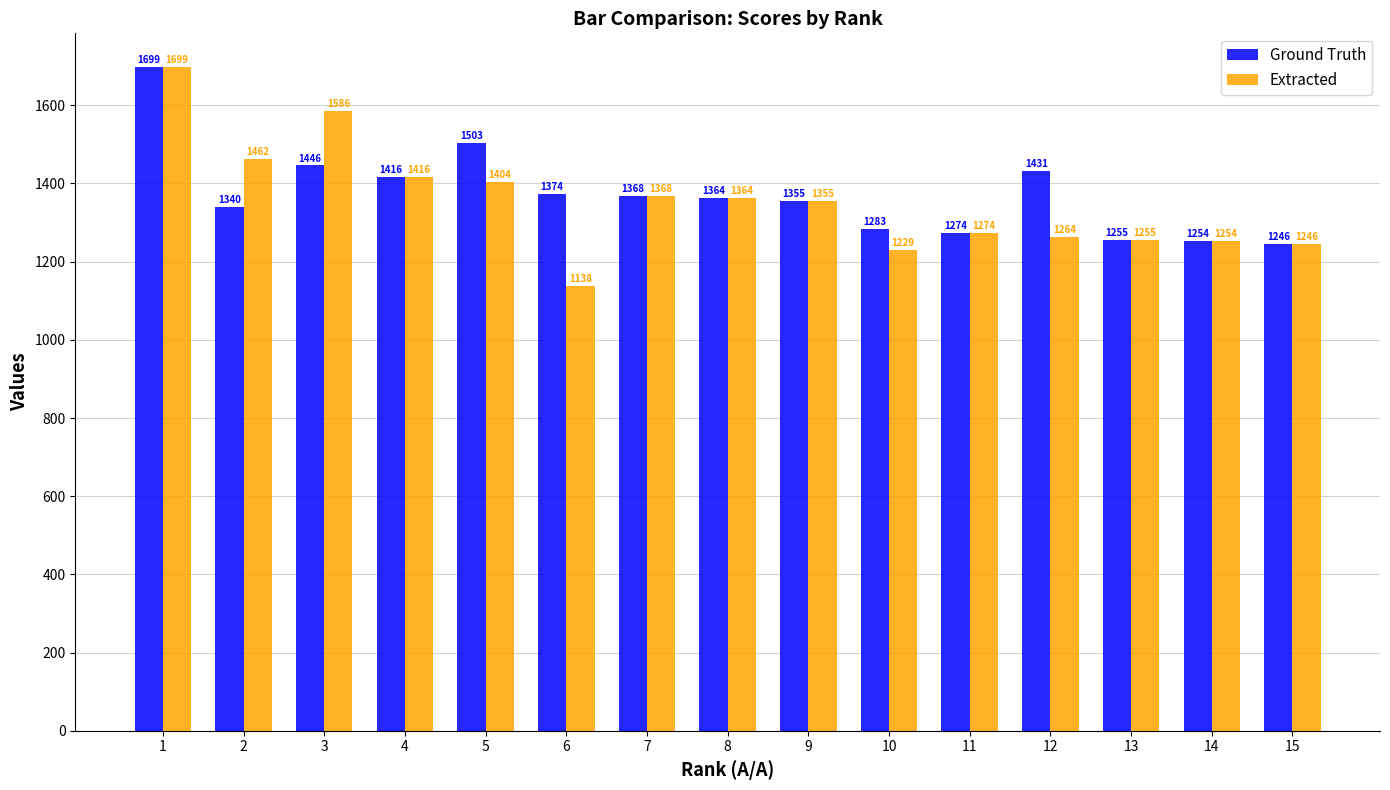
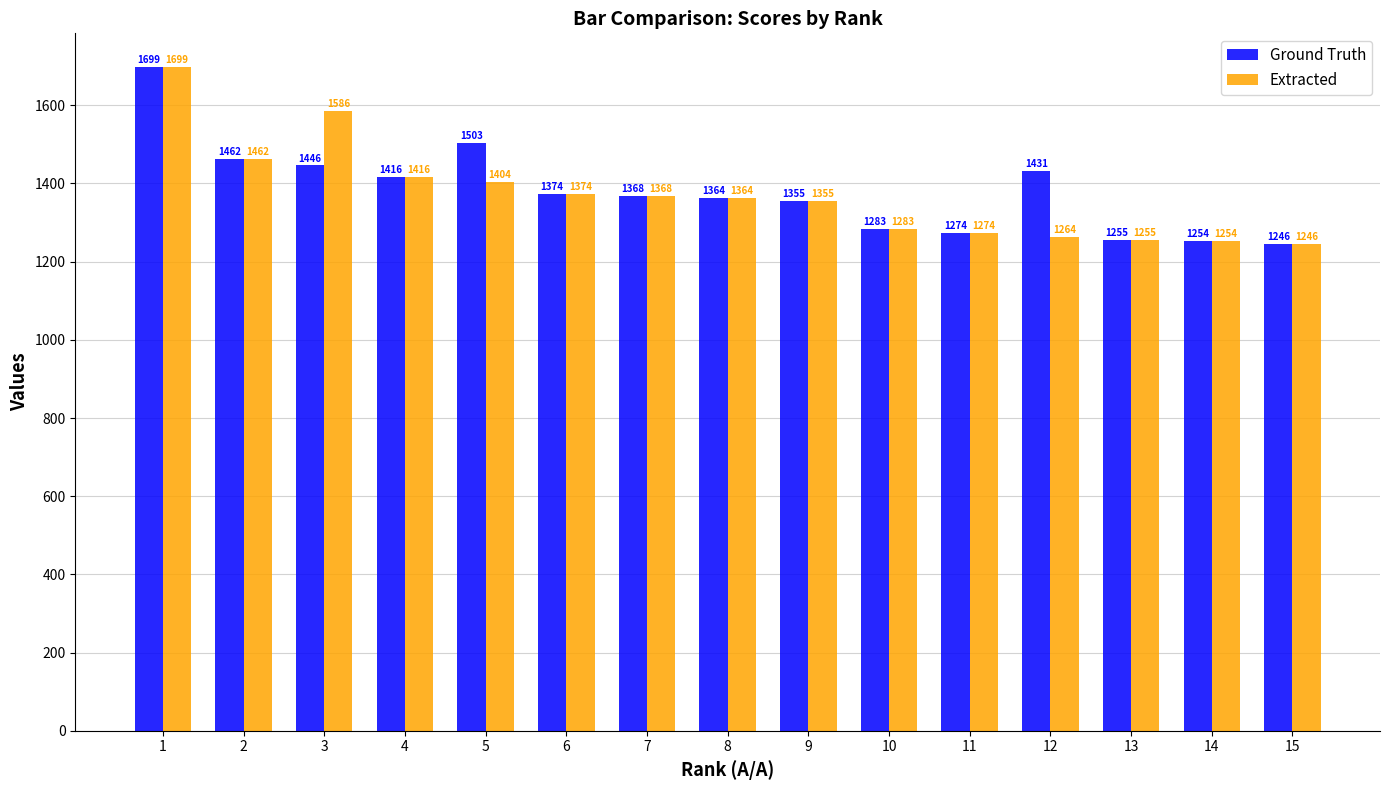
Ground Truth, 2: 1340 -> 1462
Extracted, 6: 1138 -> 1374
Extracted, 10: 1229 -> 1283
